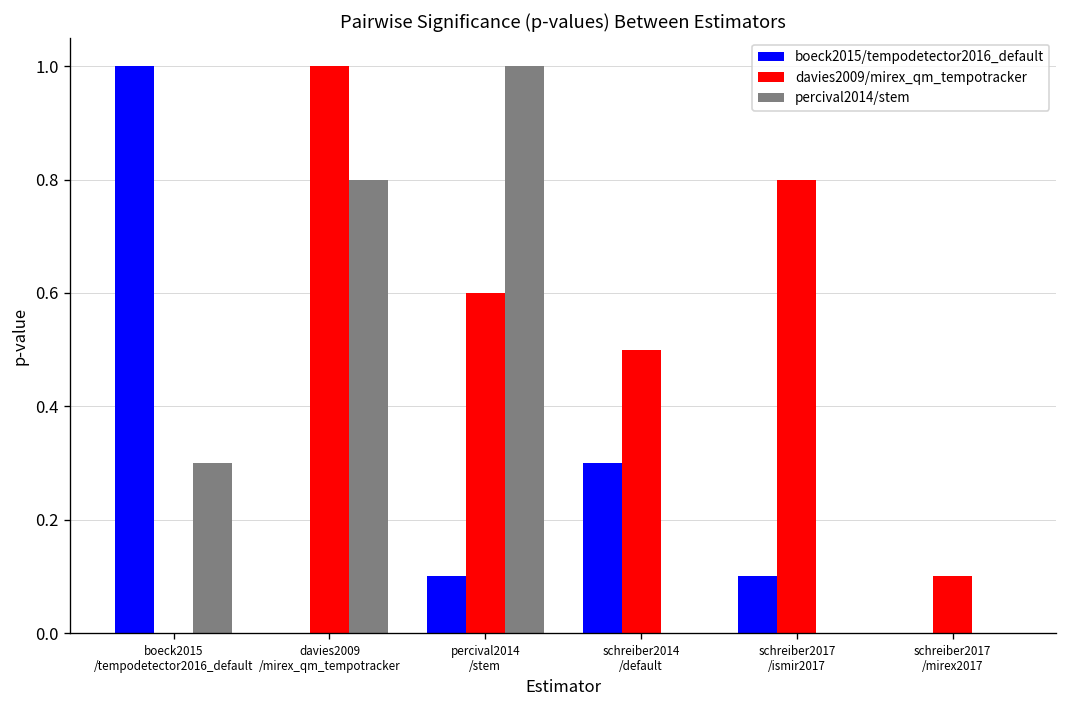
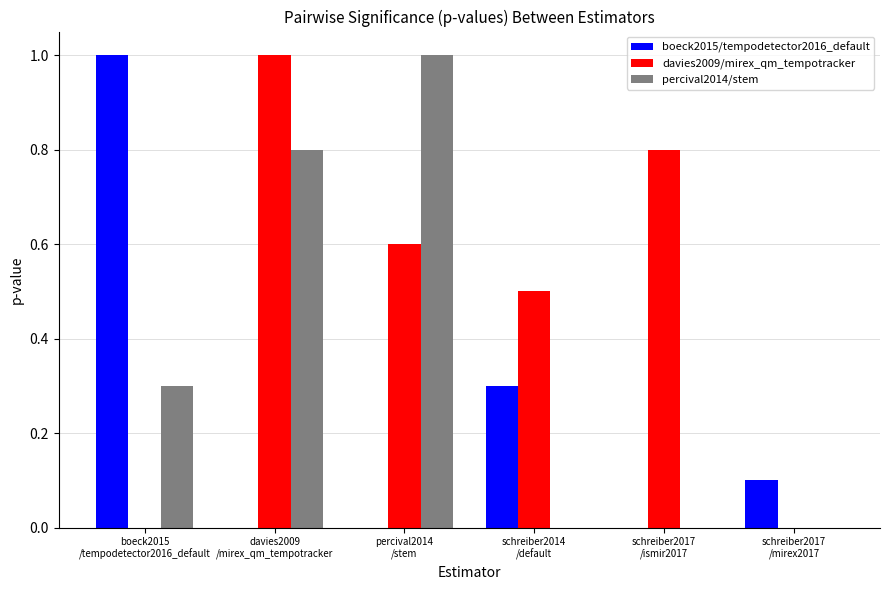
boeck2015/tempodetector2016_default, percival2014 /stem: 0.1 -> 0.0
boeck2015/tempodetector2016_default, schreiber2017 /ismir2017: 0.1 -> 0.0
boeck2015/tempodetector2016_default, schreiber2017 /mirex2017: 0.0 -> 0.1
davies2009/mirex_qm_tempotracker, schreiber2017 /mirex2017: 0.1 -> 0.0
